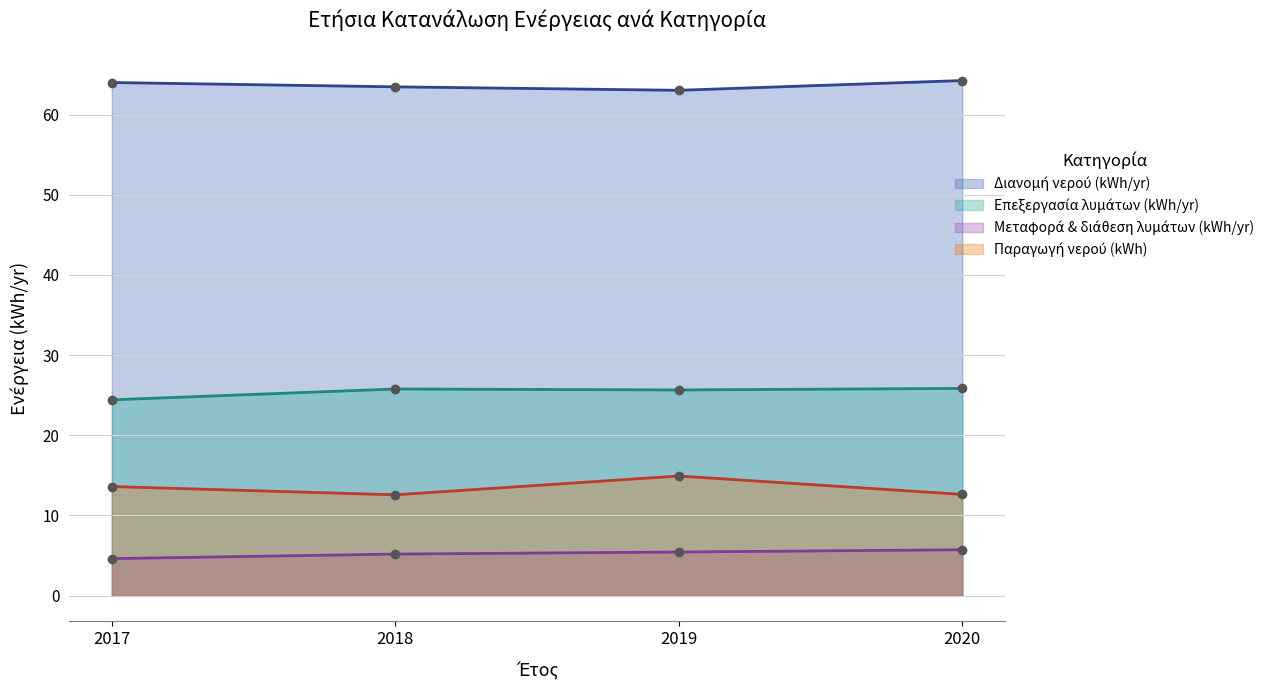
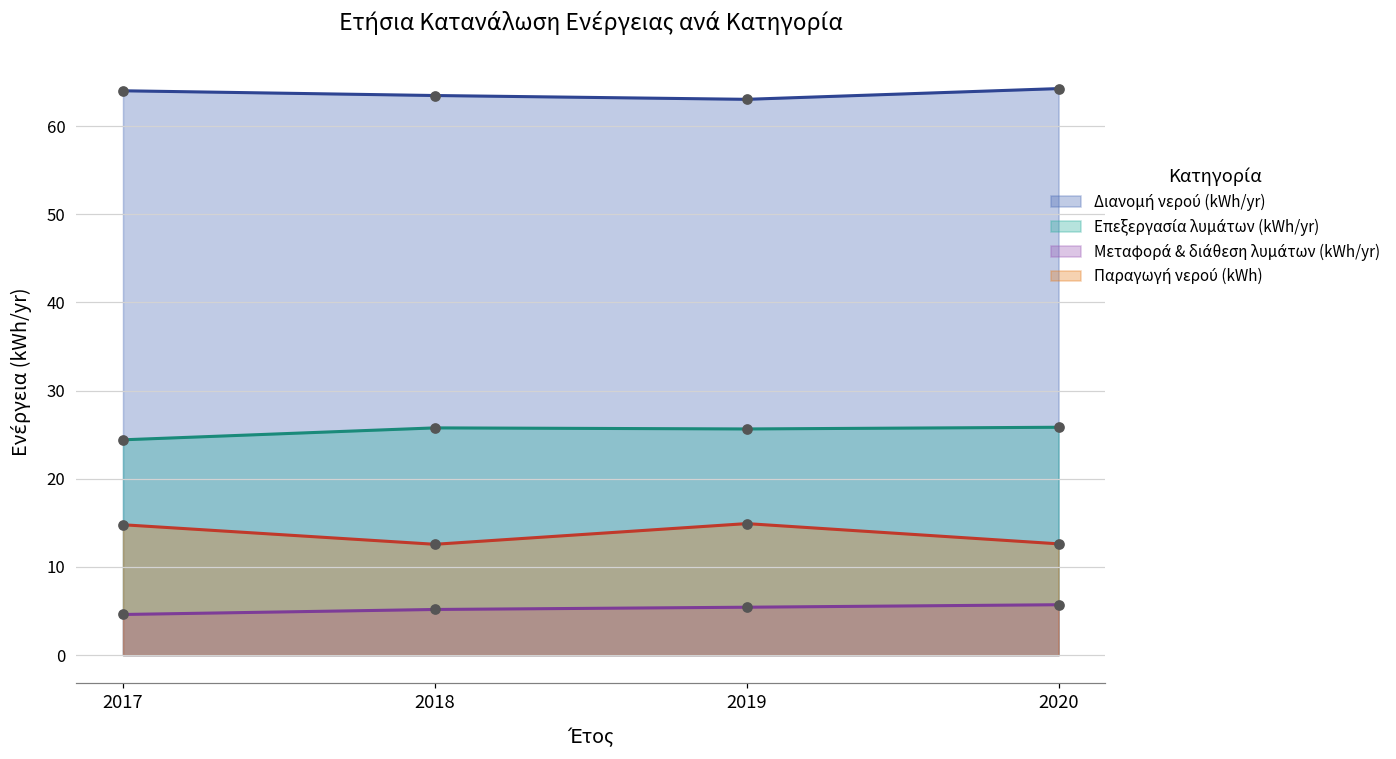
Παραγωγή νερού (kWh), 2017: 14 -> 15
